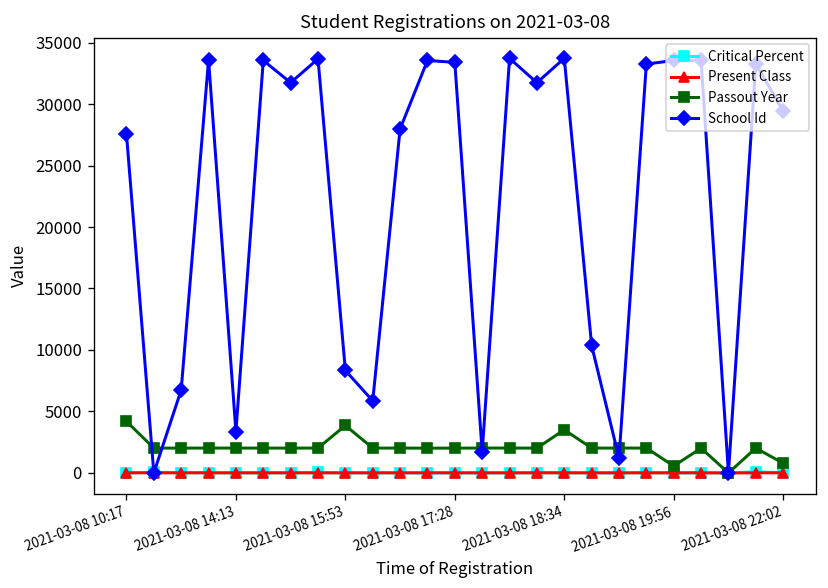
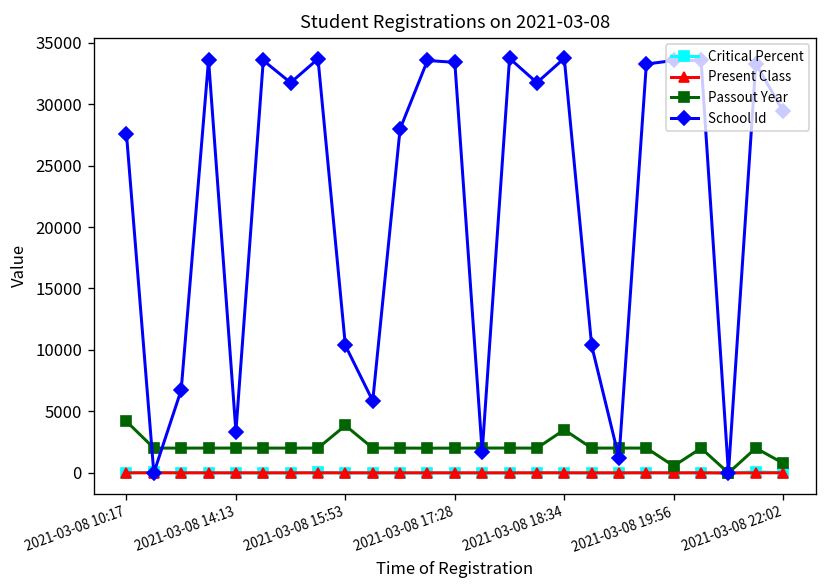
School Id, 2021-03-08 15:53: 8300 -> 10400
